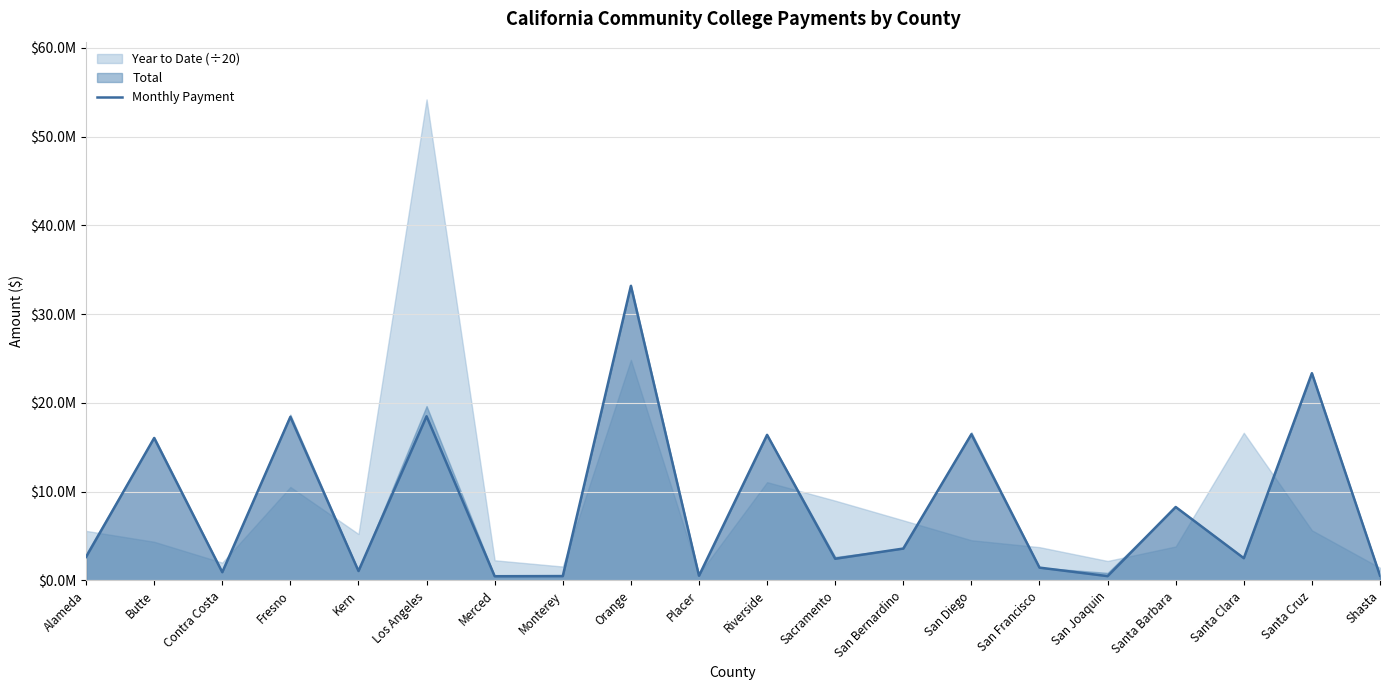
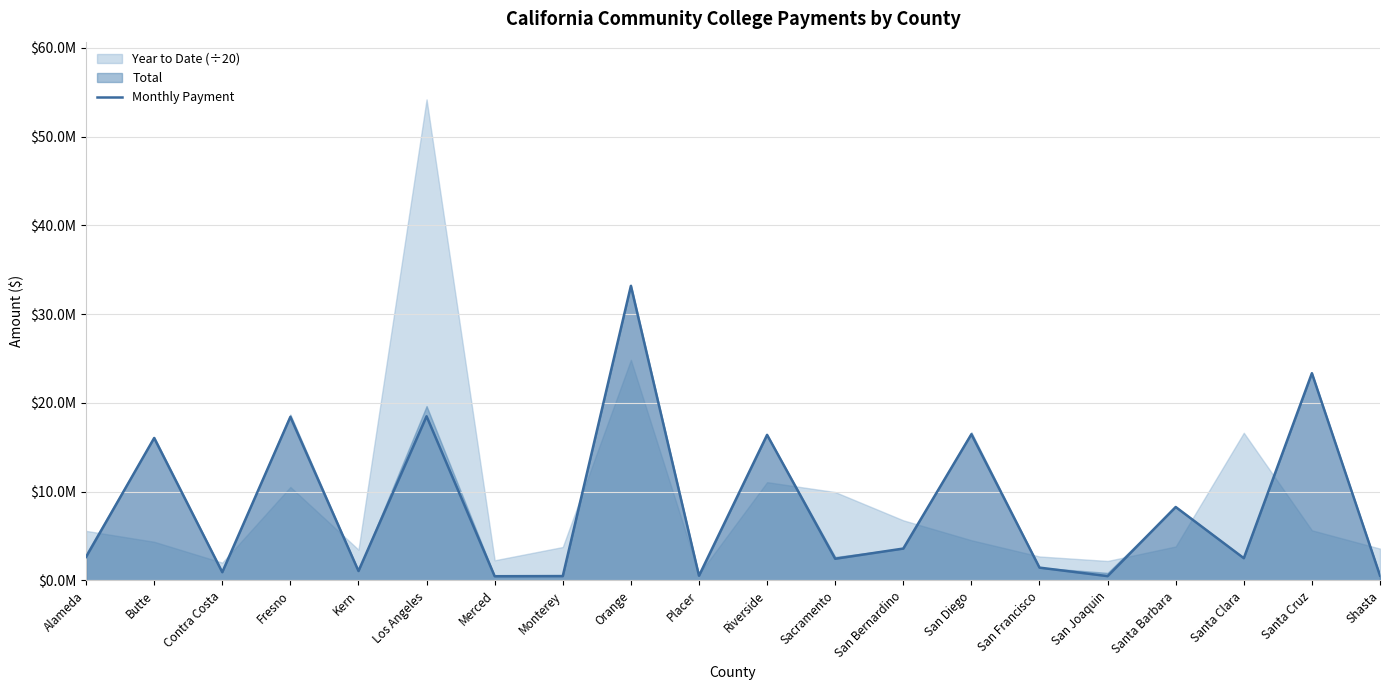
Year to Date (÷20), Kern: $5000000 -> $3000000
Year to Date (÷20), Monterey: $2000000 -> $4000000
Year to Date (÷20), Sacramento: $9000000 -> $10000000
Year to Date (÷20), San Francisco: $4000000 -> $3000000
Year to Date (÷20), Shasta: $1000000 -> $4000000
